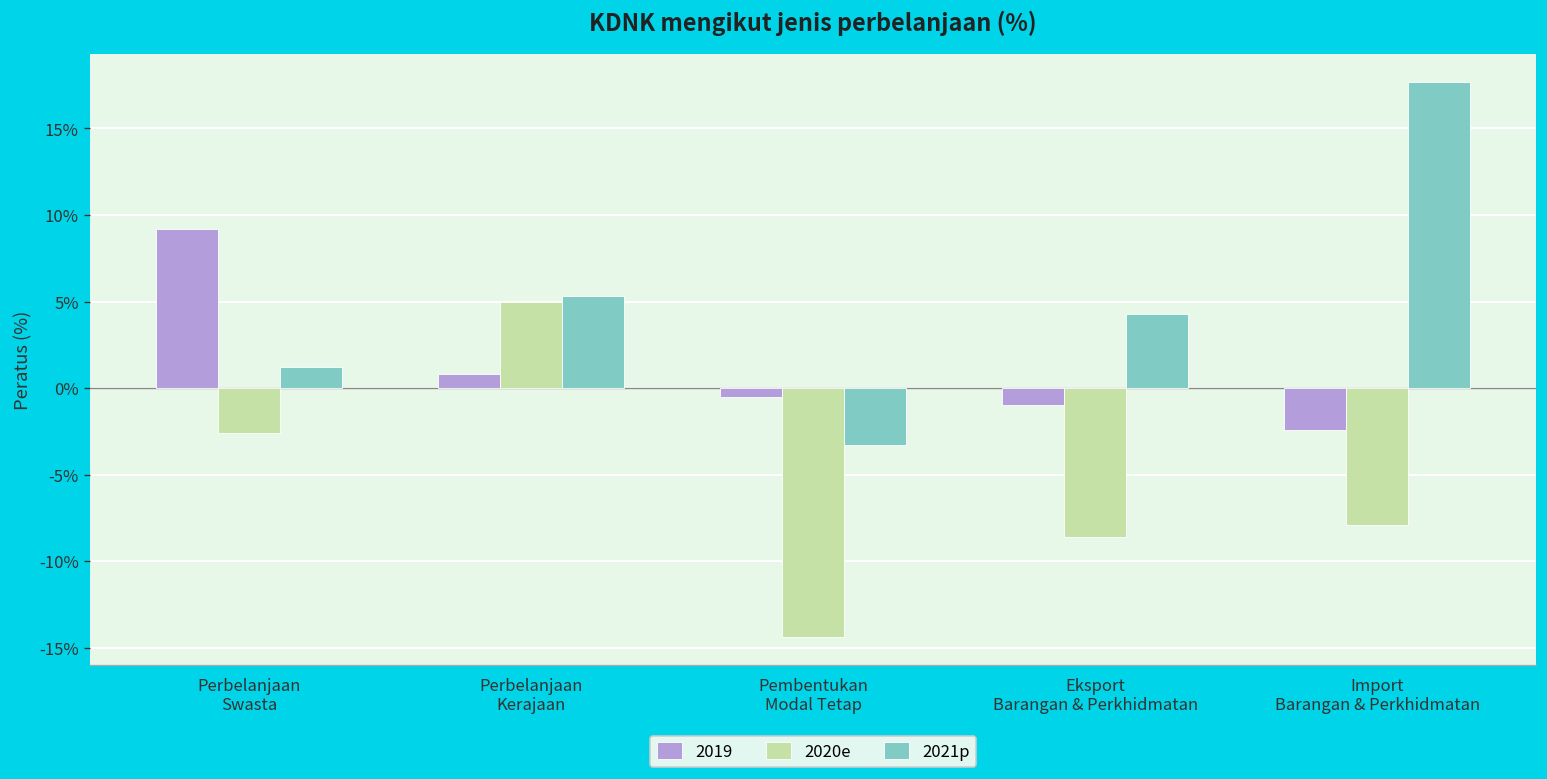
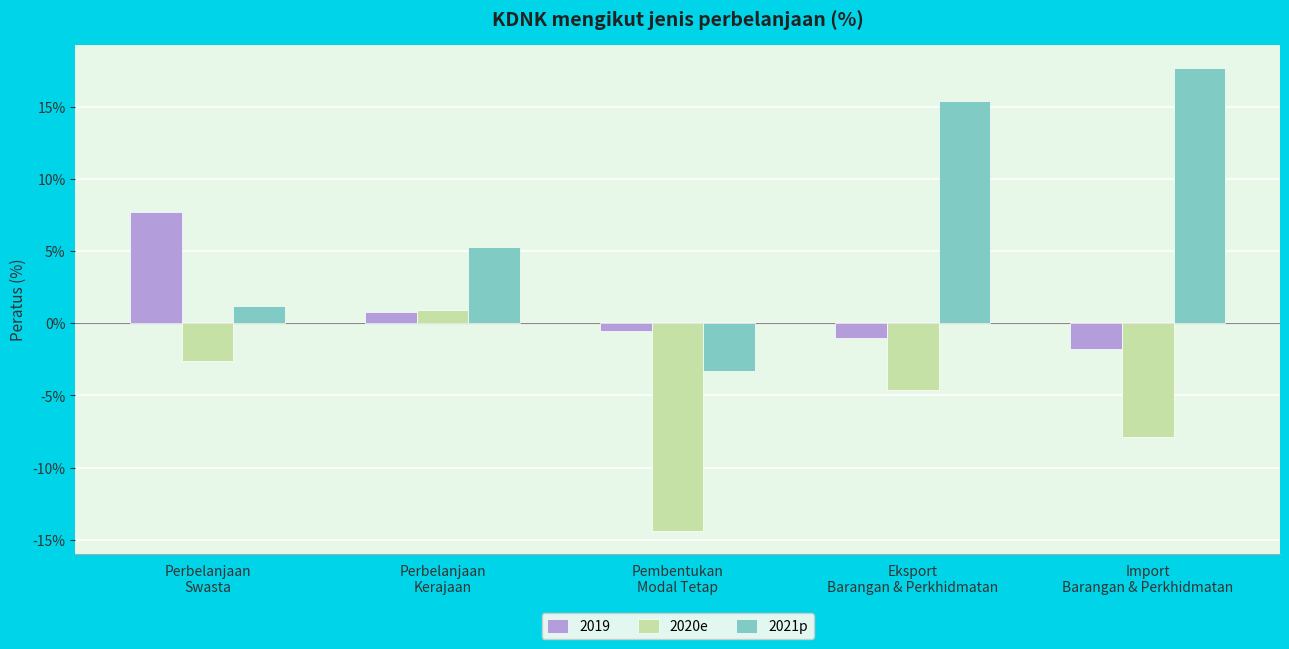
2019, Perbelanjaan Swasta: 9.2% -> 7.7%
2020e, Perbelanjaan Kerajaan: 5.0% -> 0.9%
2020e, Eksport Barangan & Perkhidmatan: -8.6% -> -4.6%
2021p, Eksport Barangan & Perkhidmatan: 4.3% -> 15.4%
2019, Import Barangan & Perkhidmatan: -2.4% -> -1.8%
